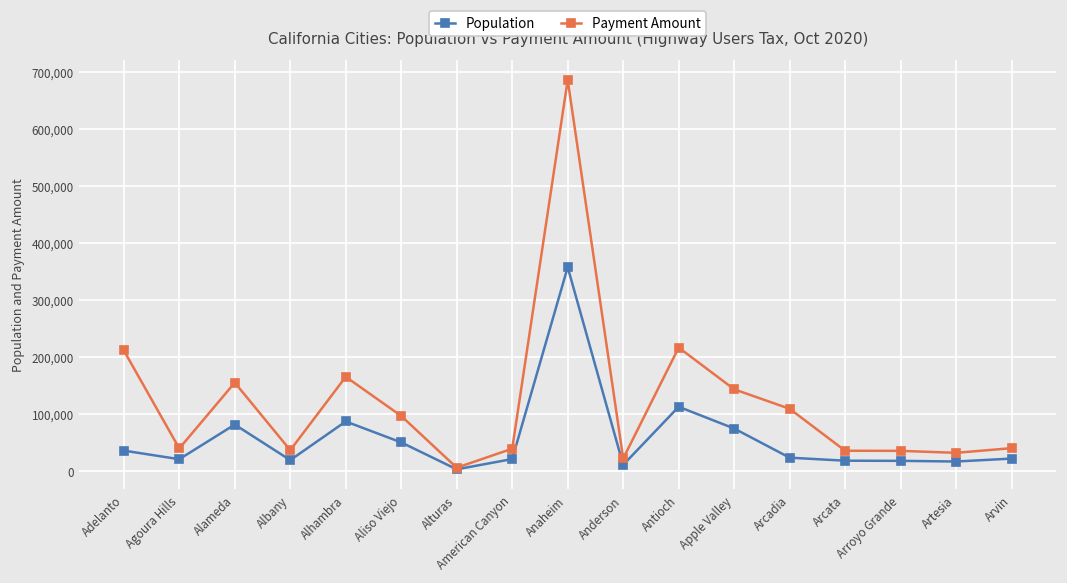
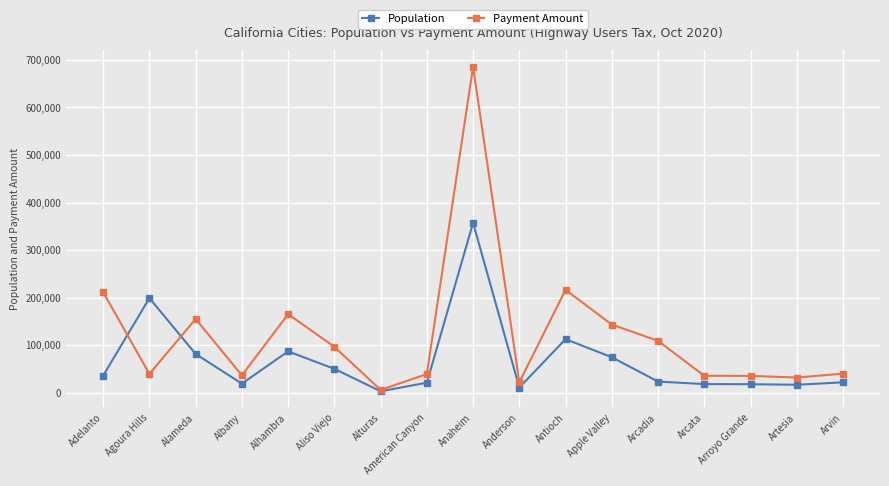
Population, Agoura Hills: 20,000 -> 200,000
